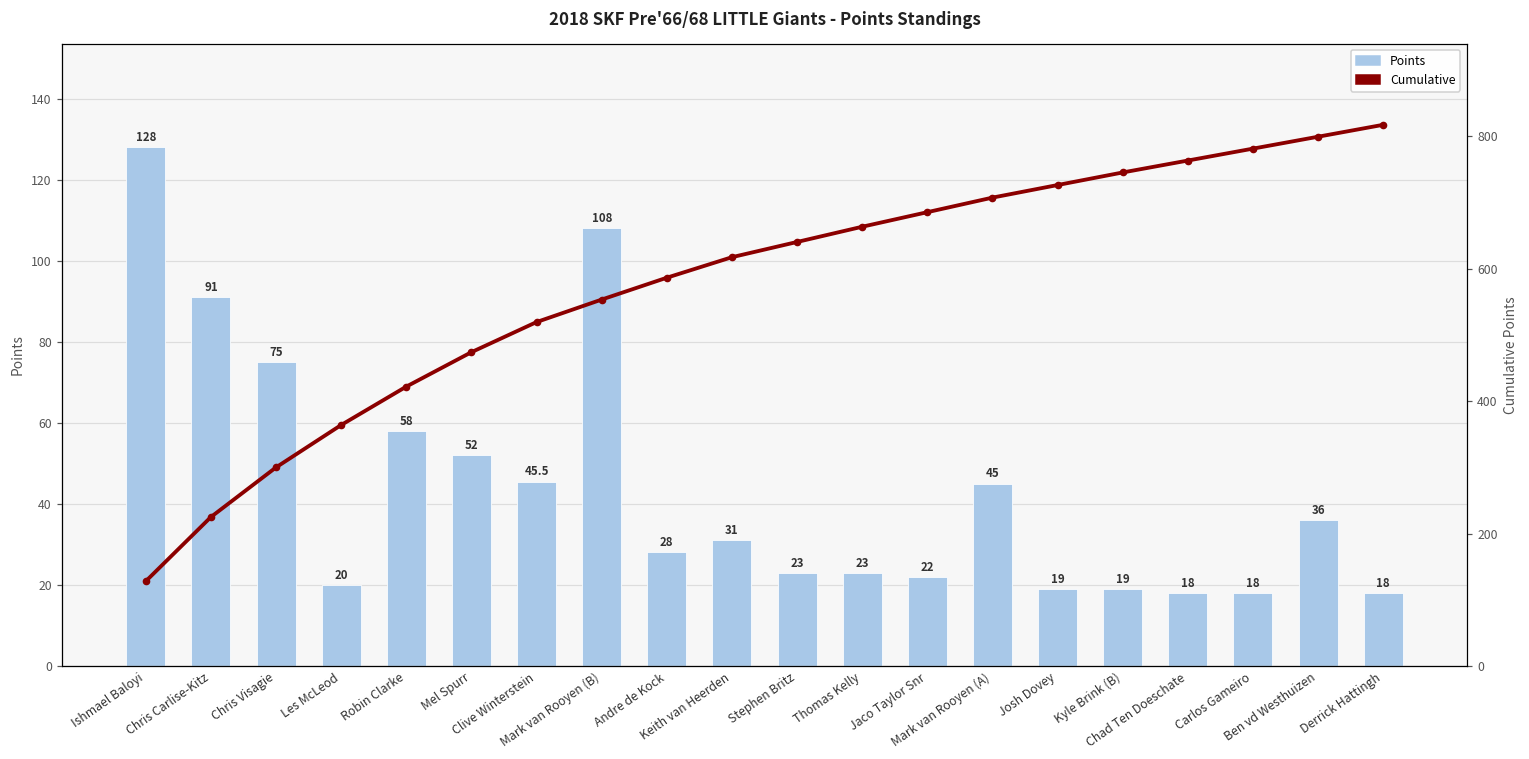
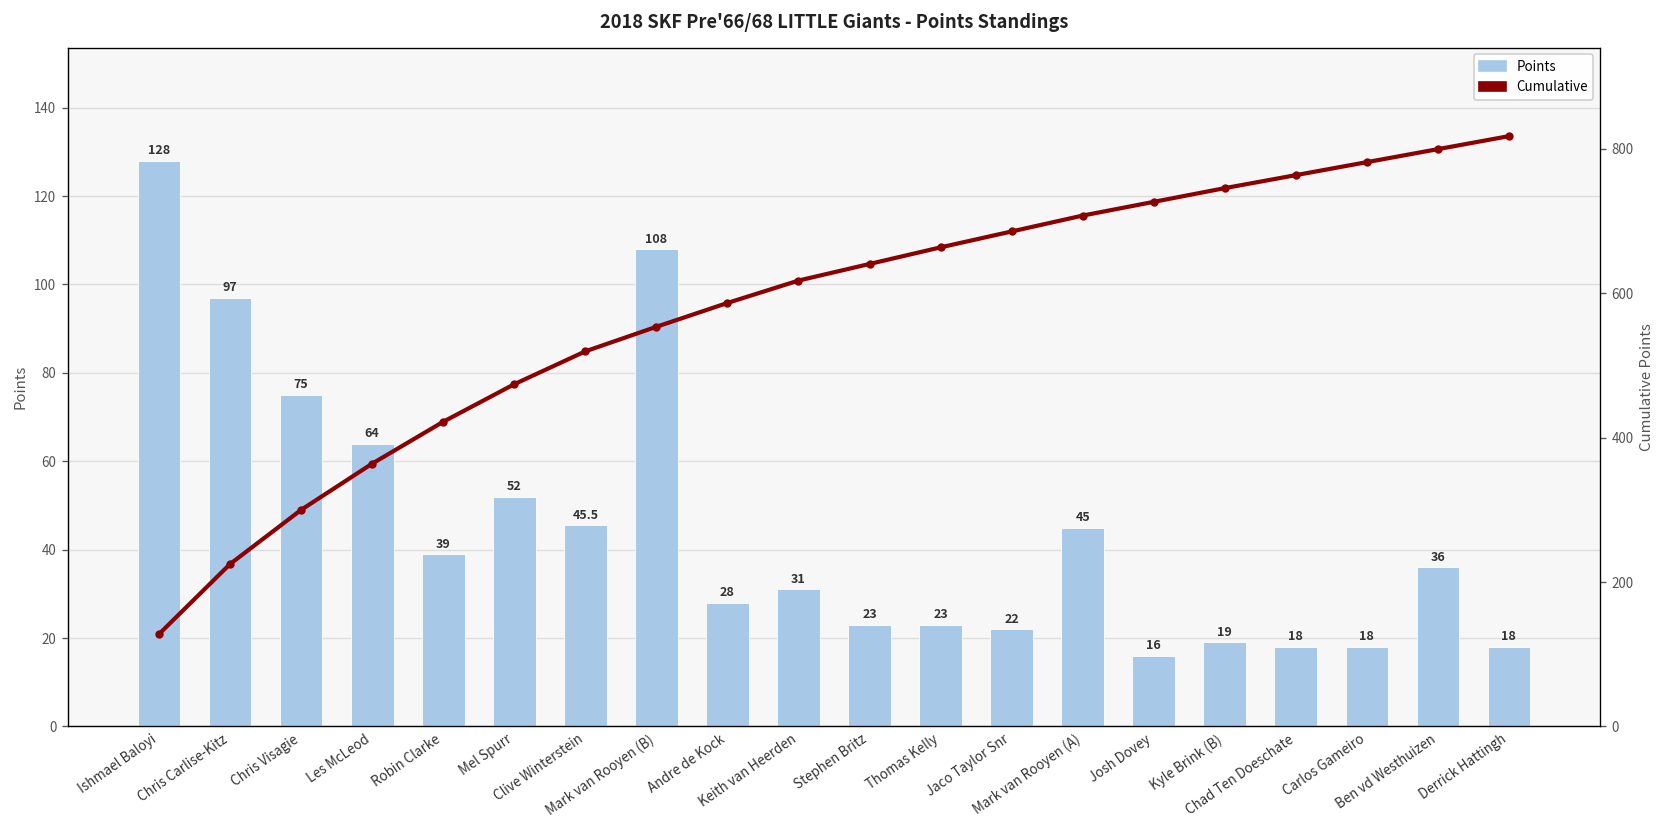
Points, Chris Carlise-Kitz: 91 -> 97
Points, Les McLeod: 20 -> 64
Points, Robin Clarke: 58 -> 39
Points, Josh Dovey: 19 -> 16
